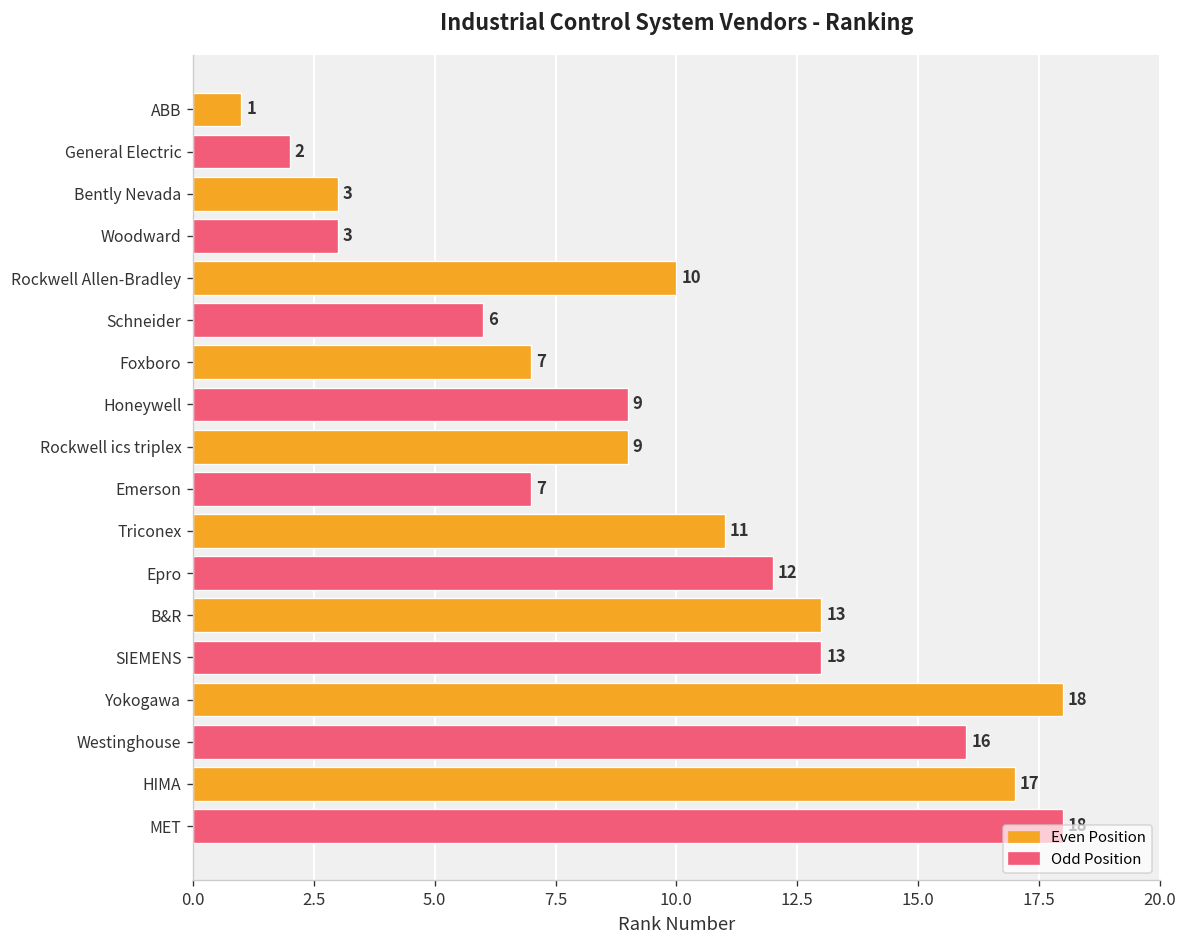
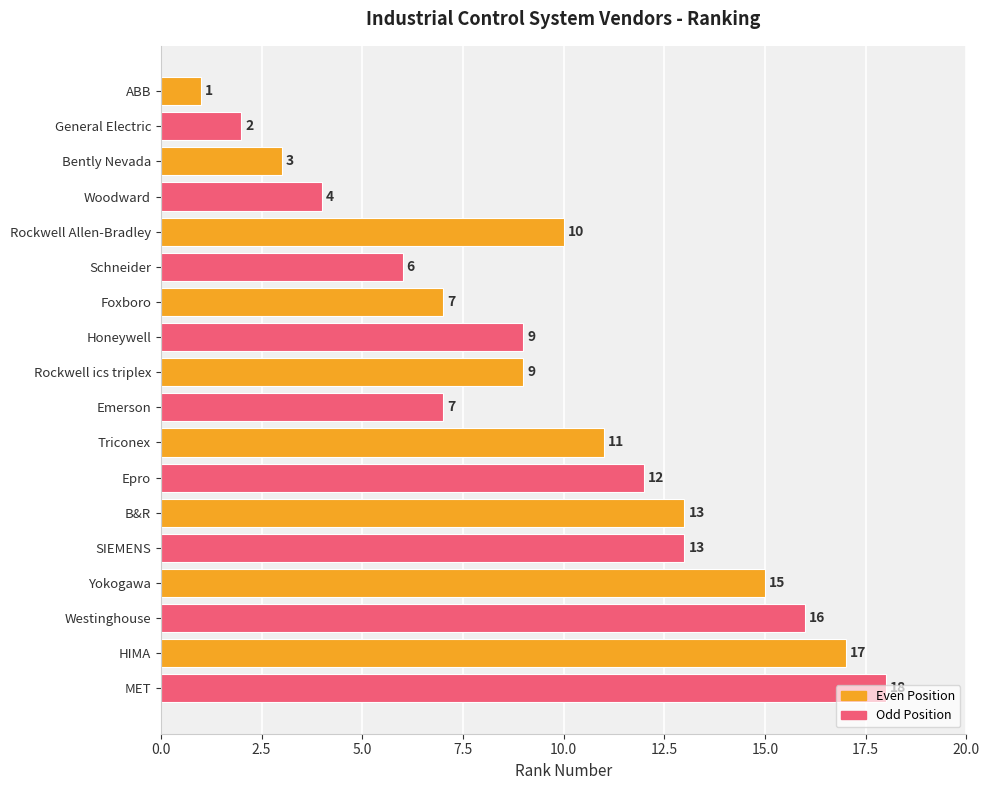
Woodward: 3 -> 4
Yokogawa: 18 -> 15
